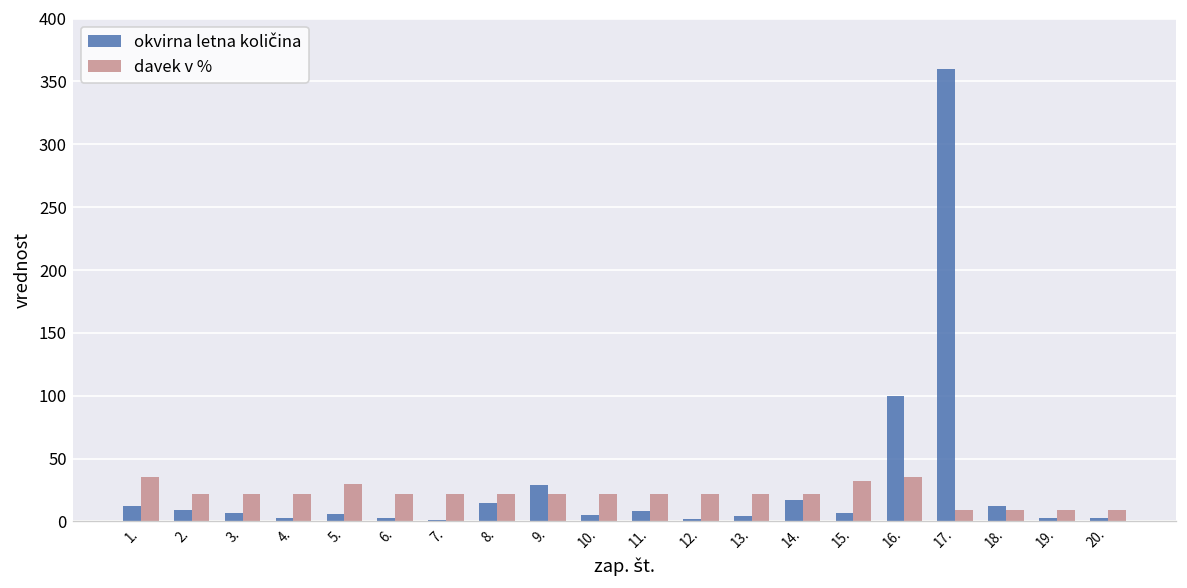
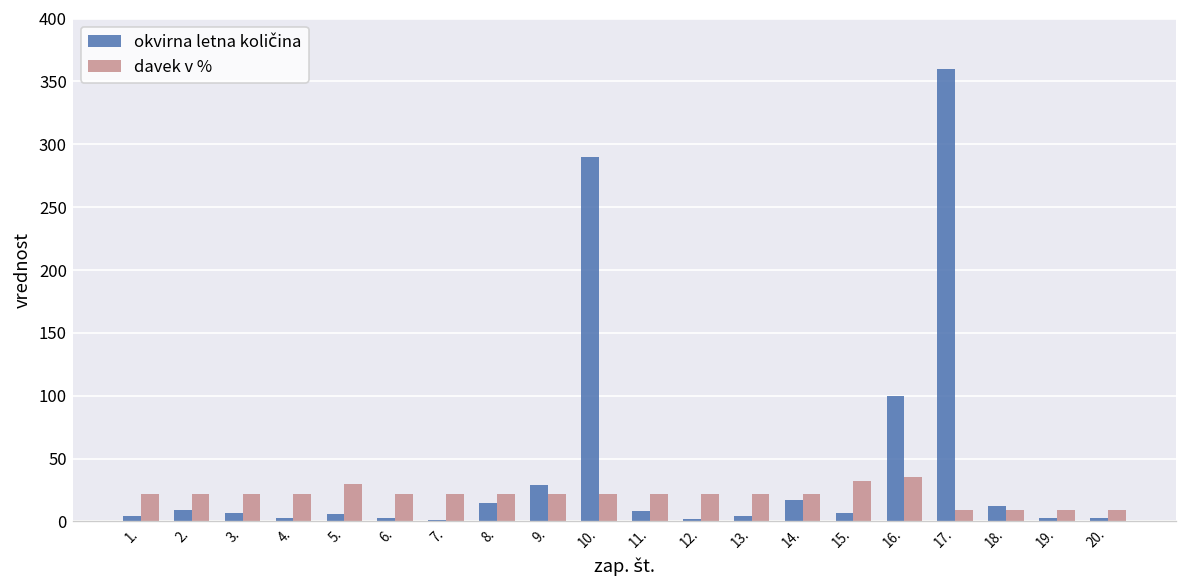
okvirna letna količina, 1.: 12 -> 4
davek v %, 1.: 35 -> 22
okvirna letna količina, 10.: 5 -> 290
